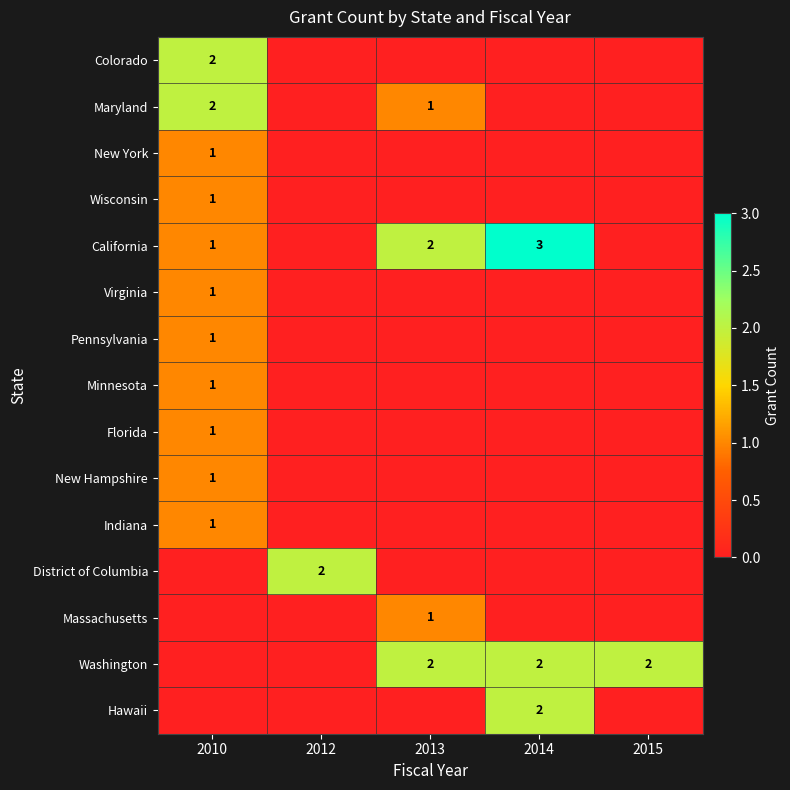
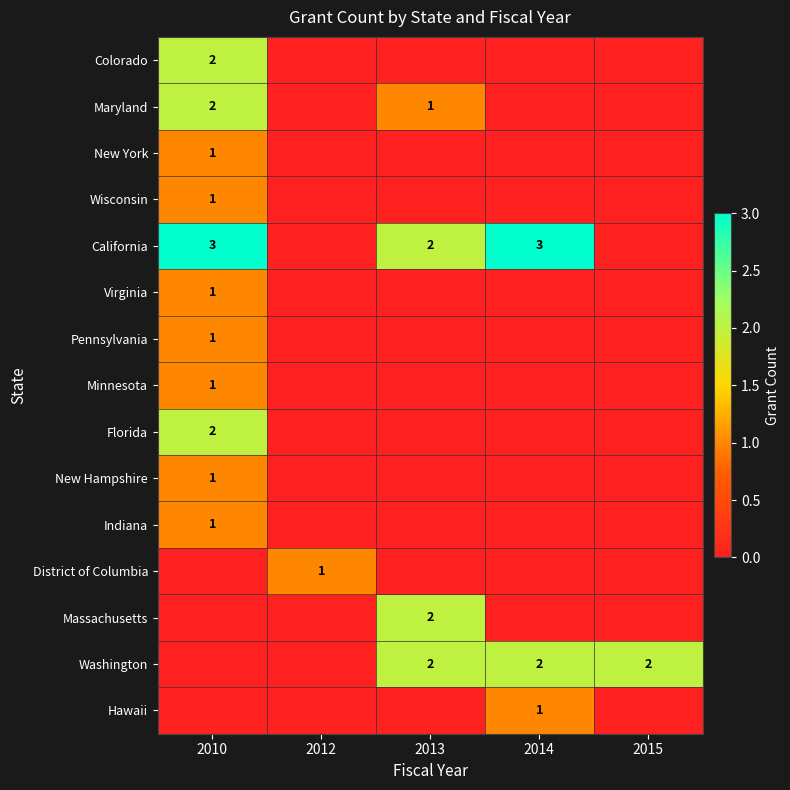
California, 2010: 1 -> 3
Florida, 2010: 1 -> 2
District of Columbia, 2012: 2 -> 1
Massachusetts, 2013: 1 -> 2
Hawaii, 2014: 2 -> 1
